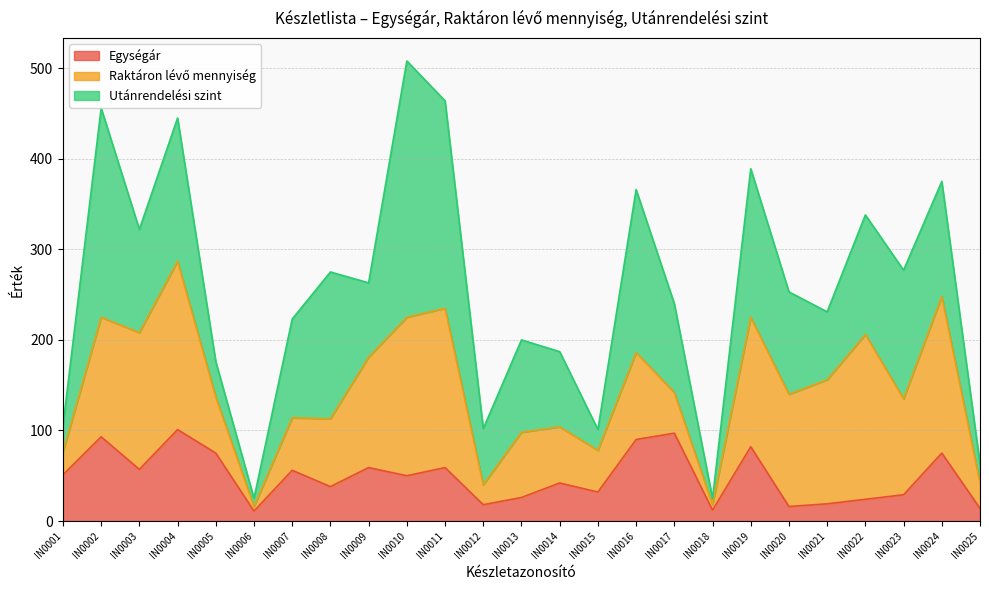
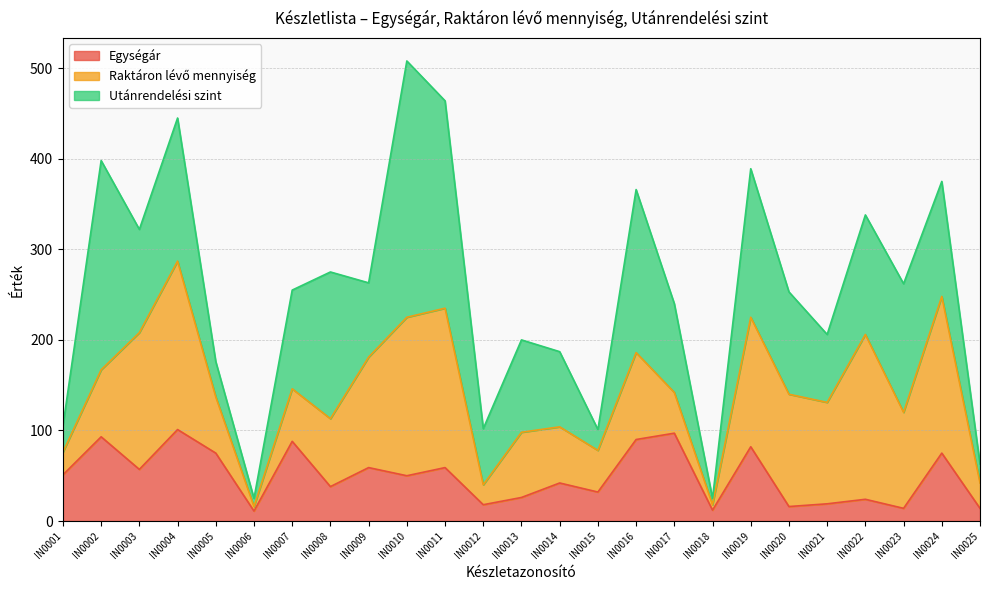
Raktáron lévő mennyiség, IN0002: 130 -> 70
Egységár, IN0007: 60 -> 90
Raktáron lévő mennyiség, IN0021: 140 -> 110
Egységár, IN0023: 30 -> 10
